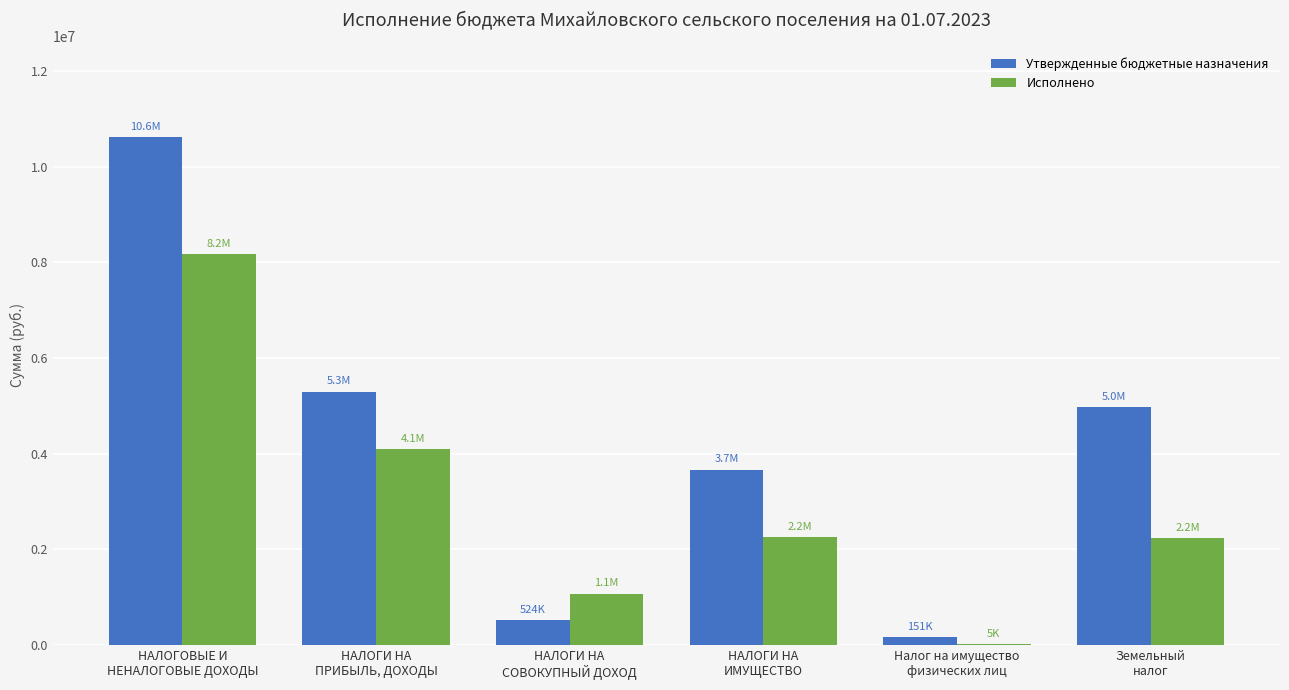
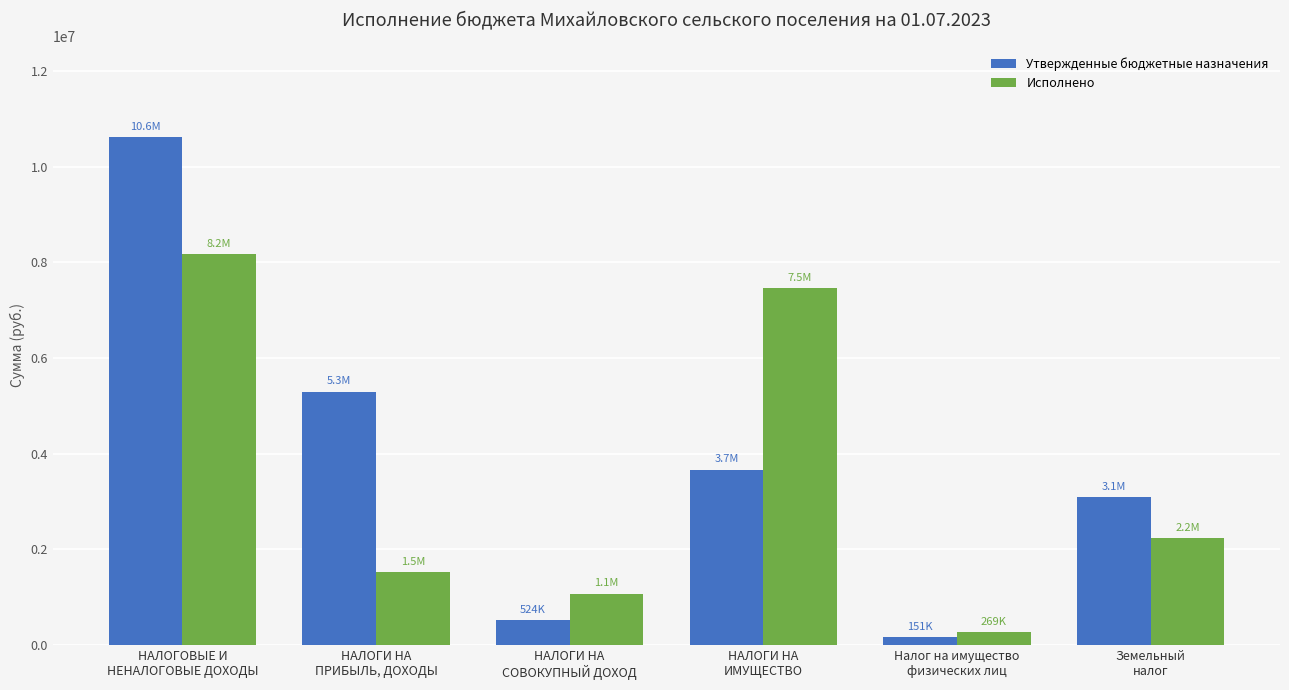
Исполнено, НАЛОГИ НА ПРИБЫЛЬ, ДОХОДЫ: 4.1M -> 1.5M
Исполнено, НАЛОГИ НА ИМУЩЕСТВО: 2.2M -> 7.5M
Исполнено, Налог на имущество физических лиц: 5K -> 269K
Утвержденные бюджетные назначения, Земельный налог: 5.0M -> 3.1M
